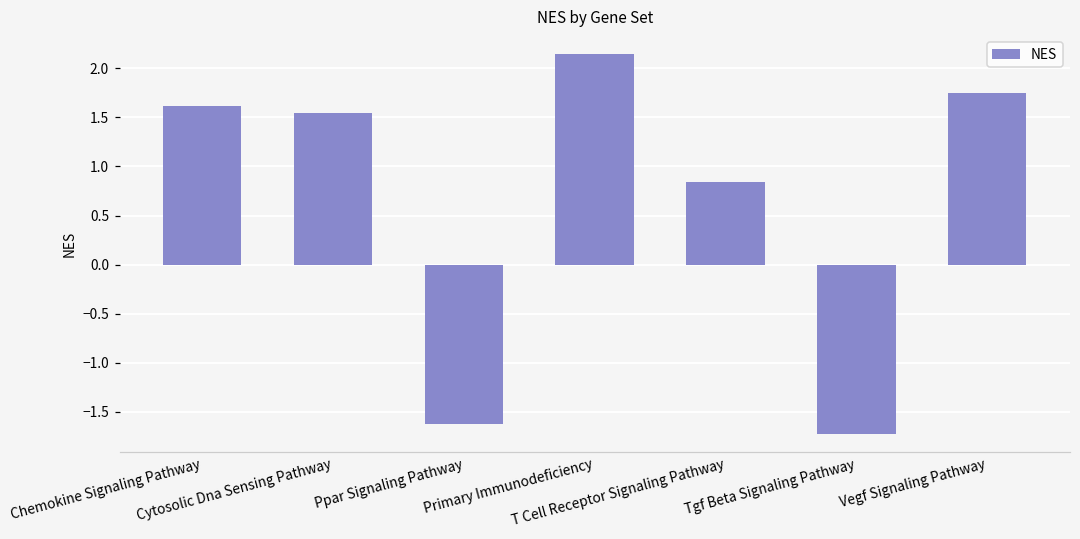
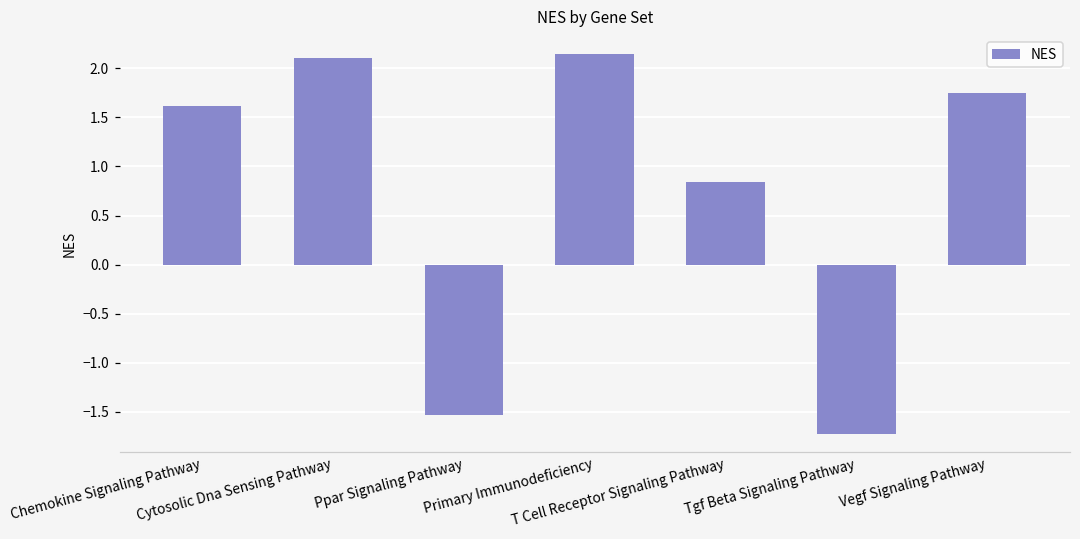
Cytosolic Dna Sensing Pathway: 1.5 -> 2.1
Ppar Signaling Pathway: -1.6 -> -1.5
